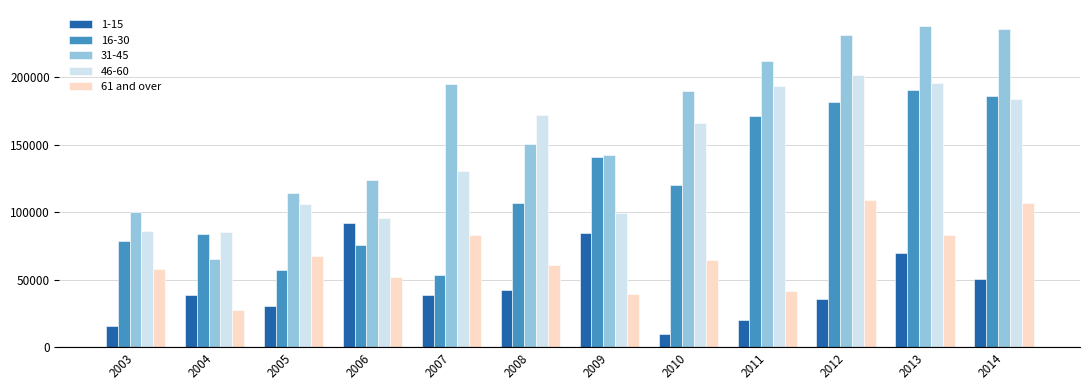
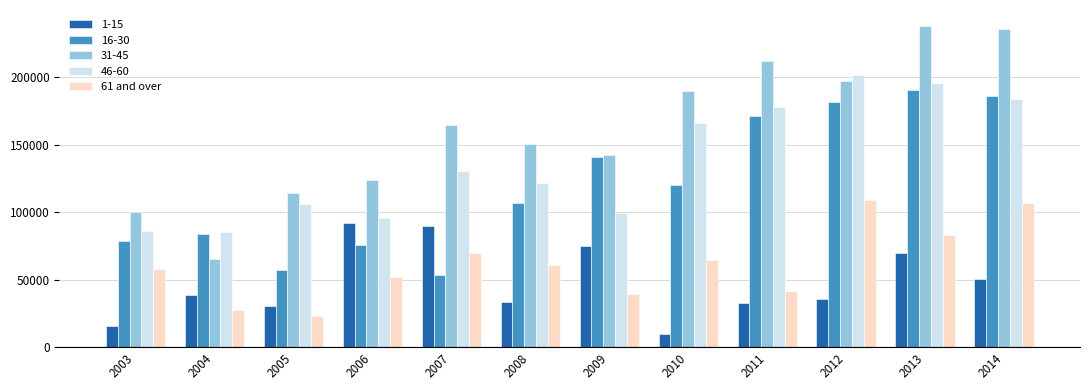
61 and over, 2005: 68000 -> 23000
1-15, 2007: 39000 -> 89000
31-45, 2007: 195000 -> 164000
61 and over, 2007: 83000 -> 70000
1-15, 2008: 43000 -> 34000
46-60, 2008: 172000 -> 121000
1-15, 2009: 85000 -> 75000
1-15, 2011: 20000 -> 33000
46-60, 2011: 194000 -> 178000
31-45, 2012: 231000 -> 197000
